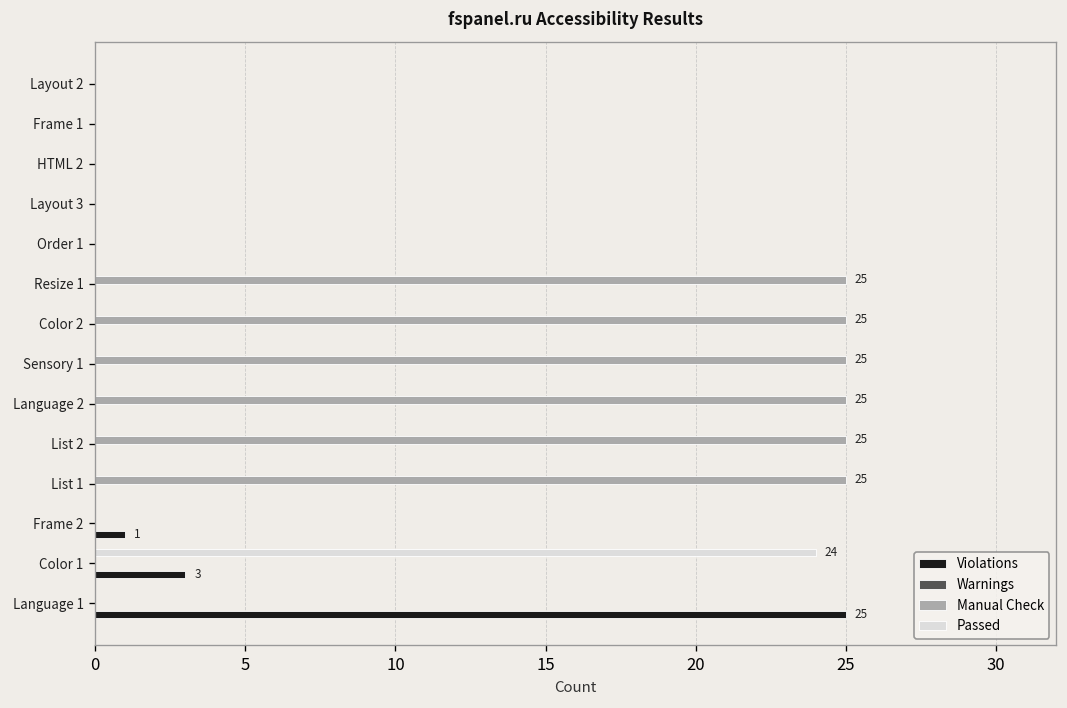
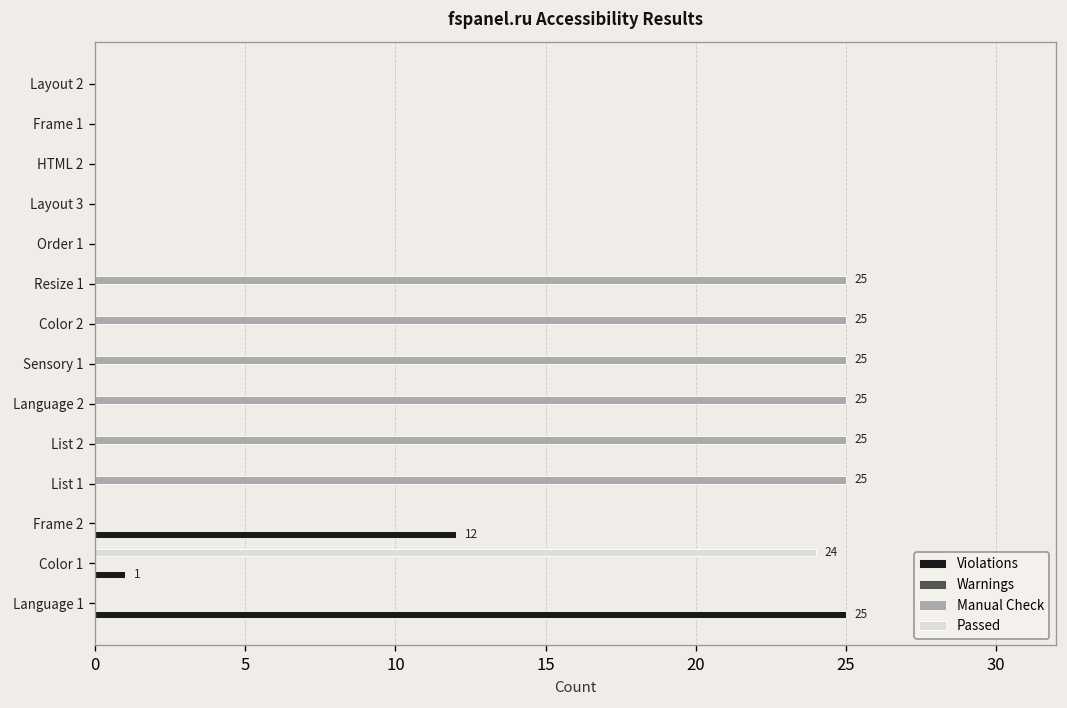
Violations, Frame 2: 1 -> 12
Violations, Color 1: 3 -> 1
